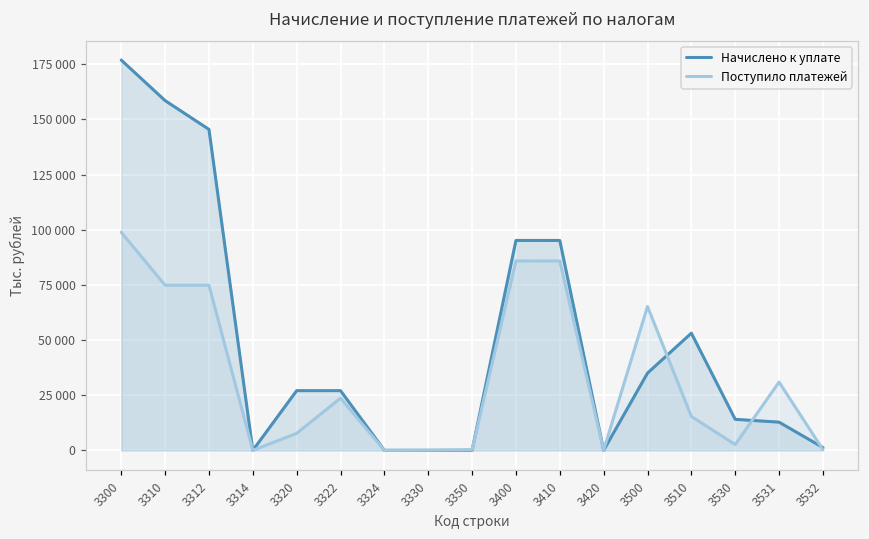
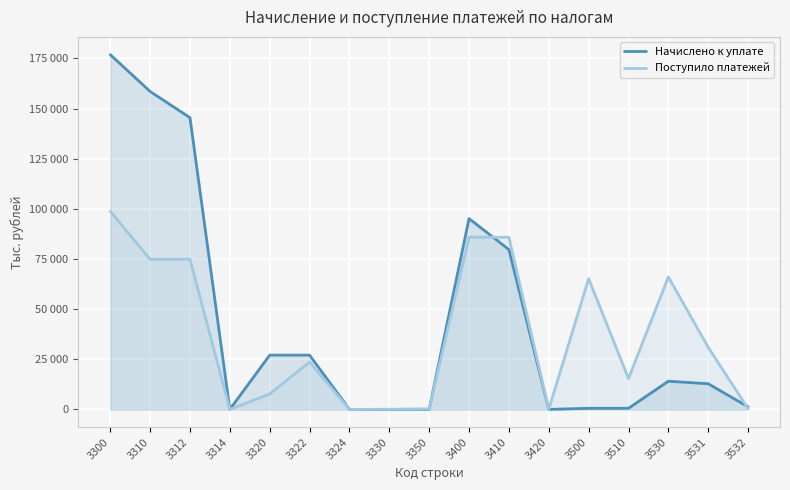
Начислено к уплате, 3410: 95000 -> 80000
Начислено к уплате, 3500: 35000 -> 1000
Начислено к уплате, 3510: 53000 -> 1000
Поступило платежей, 3530: 3000 -> 66000
